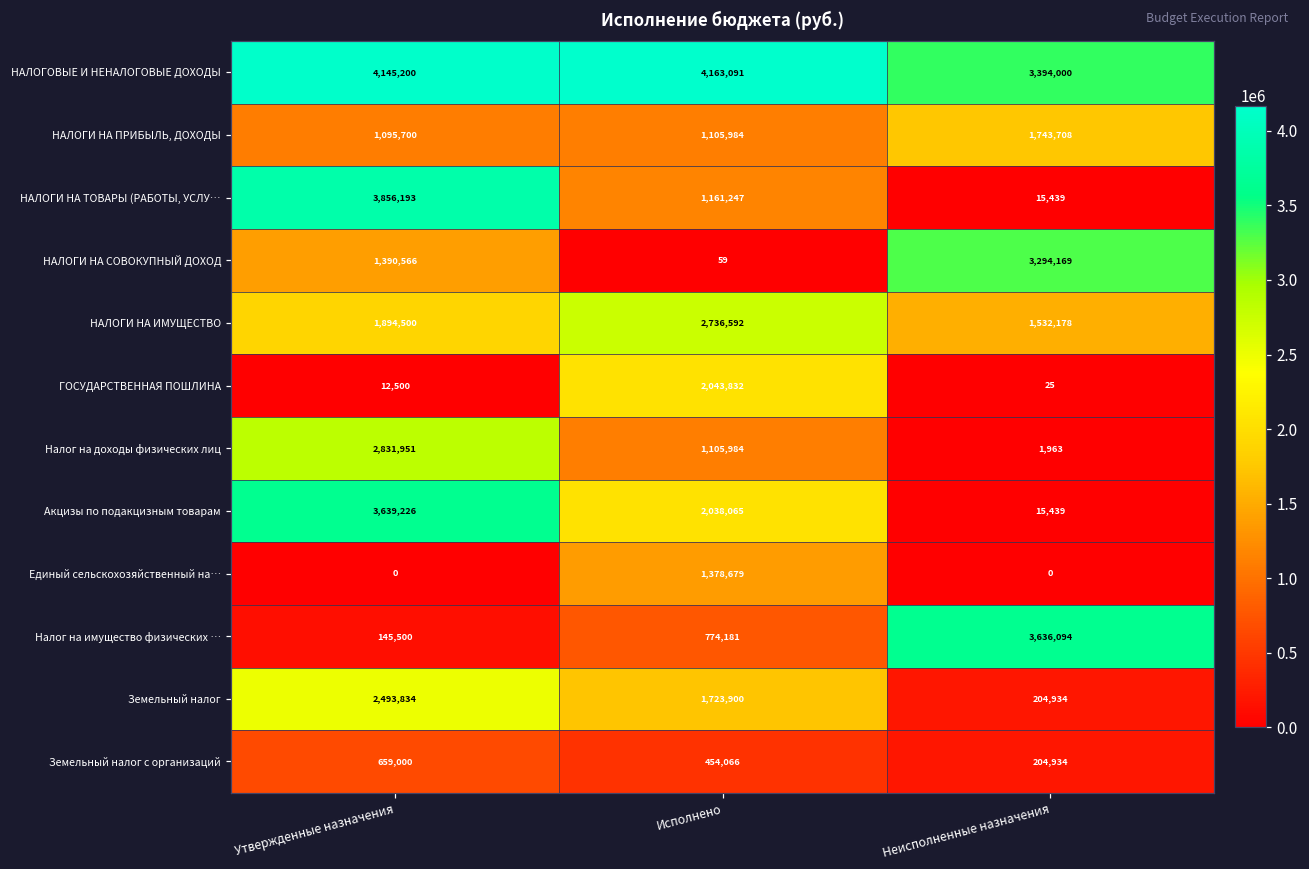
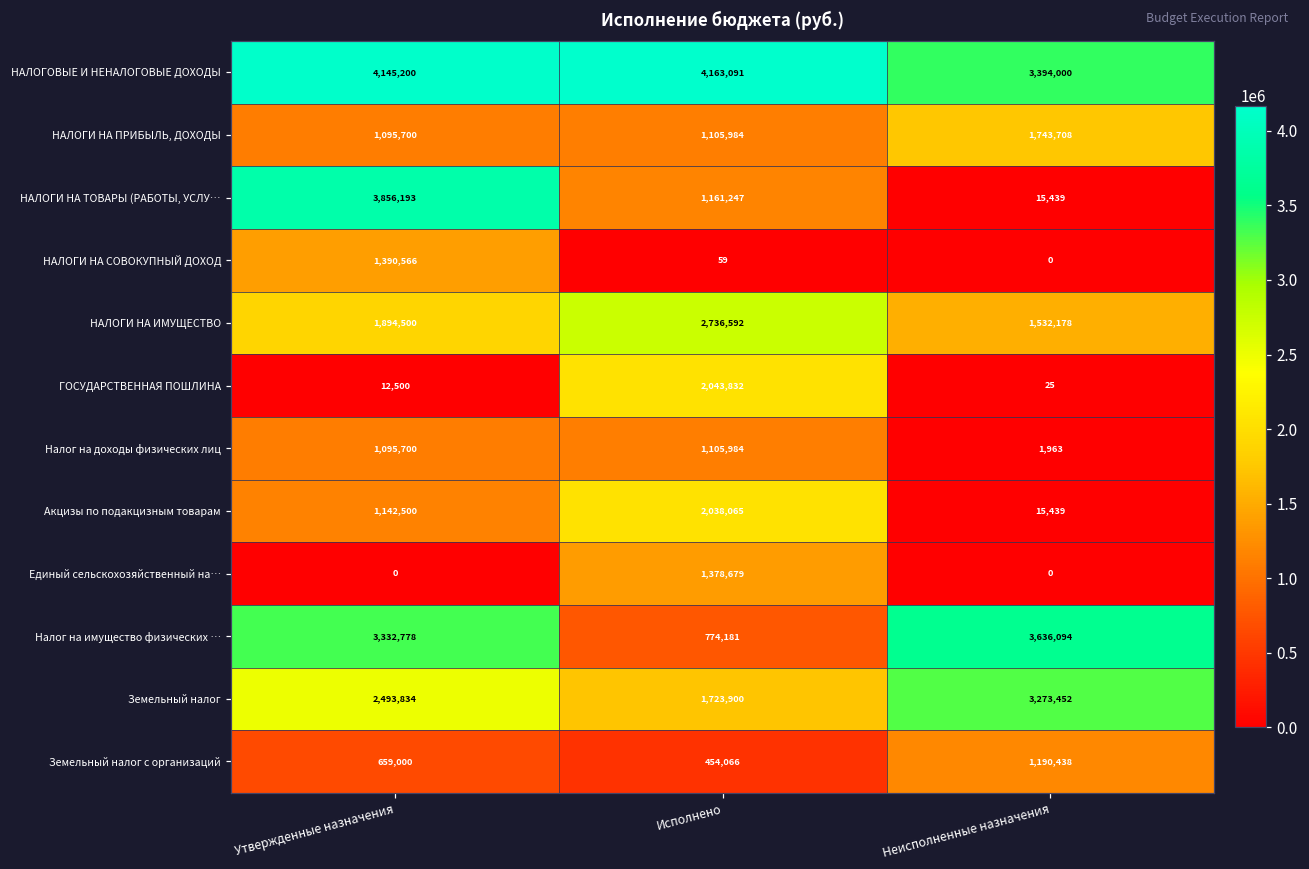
НАЛОГИ НА СОВОКУПНЫЙ ДОХОД, Неисполненные назначения: 3,294,169 -> 0
Налог на доходы физических лиц, Утвержденные назначения: 2,831,951 -> 1,095,700
Акцизы по подакцизным товарам, Утвержденные назначения: 3,639,226 -> 1,142,500
Налог на имущество физических …, Утвержденные назначения: 145,500 -> 3,332,778
Земельный налог, Неисполненные назначения: 204,934 -> 3,273,452
Земельный налог с организаций, Неисполненные назначения: 204,934 -> 1,190,438
